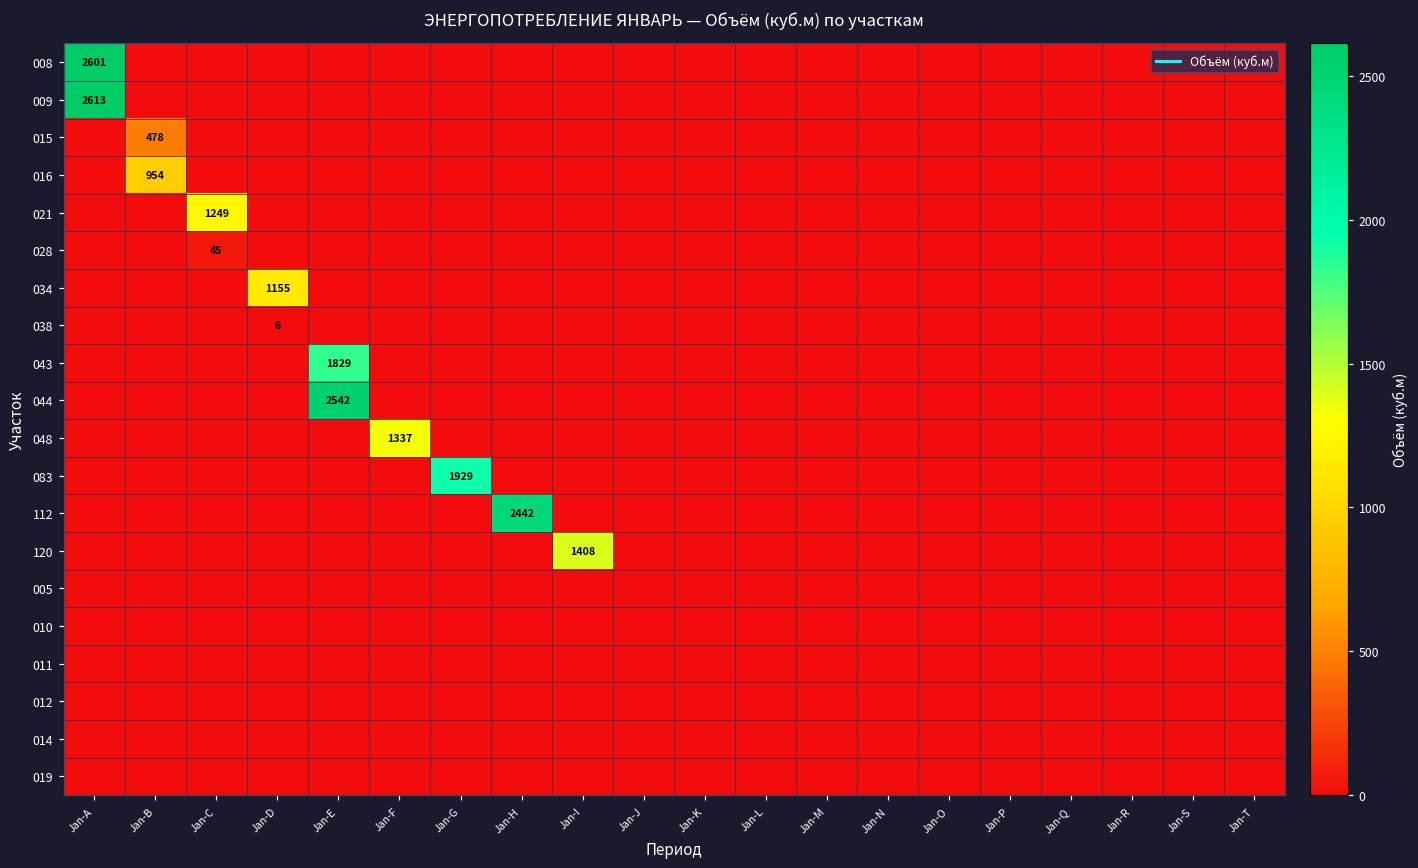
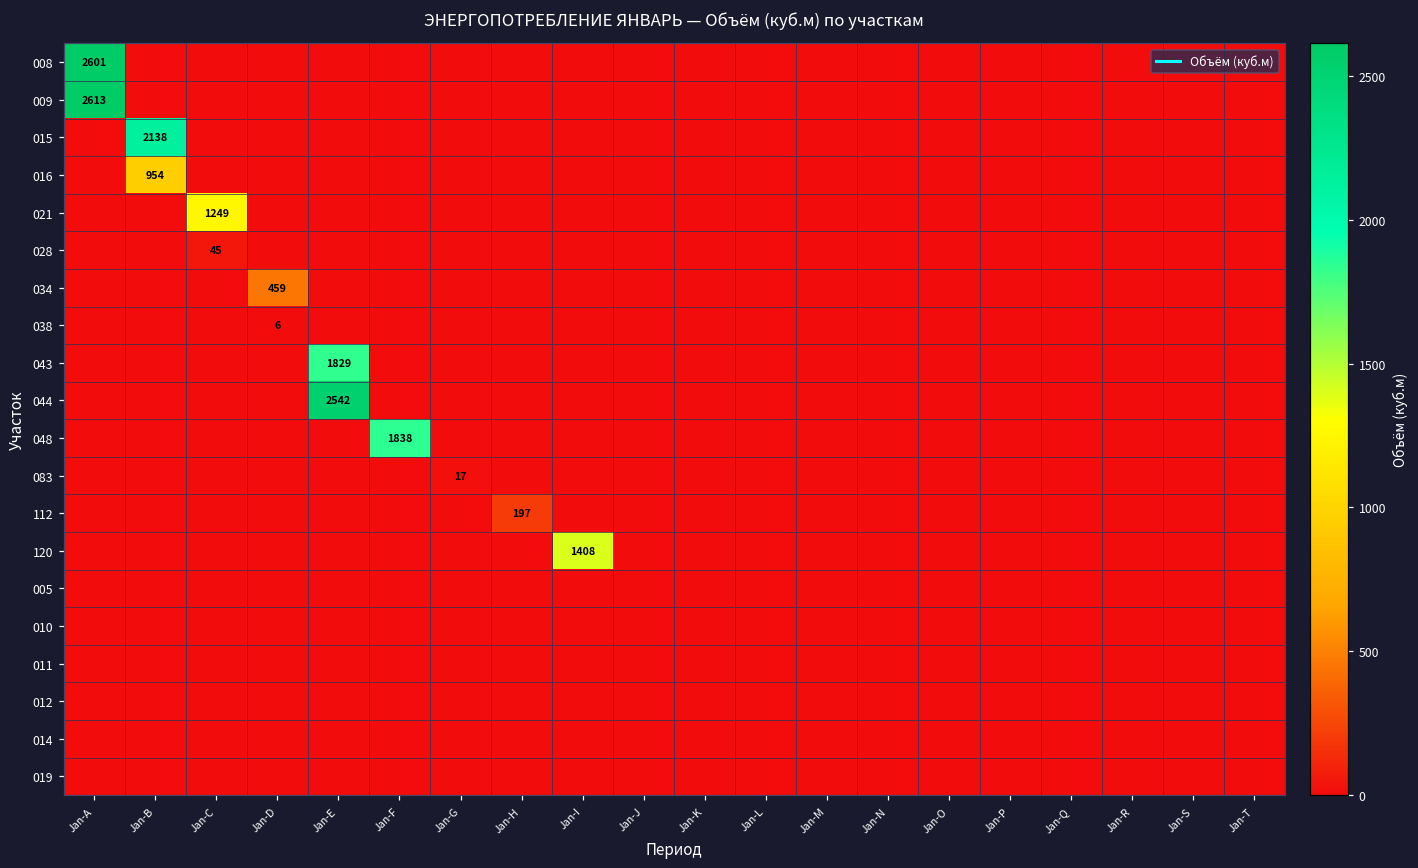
015, Jan-B: 478 -> 2138
034, Jan-D: 1155 -> 459
048, Jan-F: 1337 -> 1838
083, Jan-G: 1929 -> 17
112, Jan-H: 2442 -> 197
